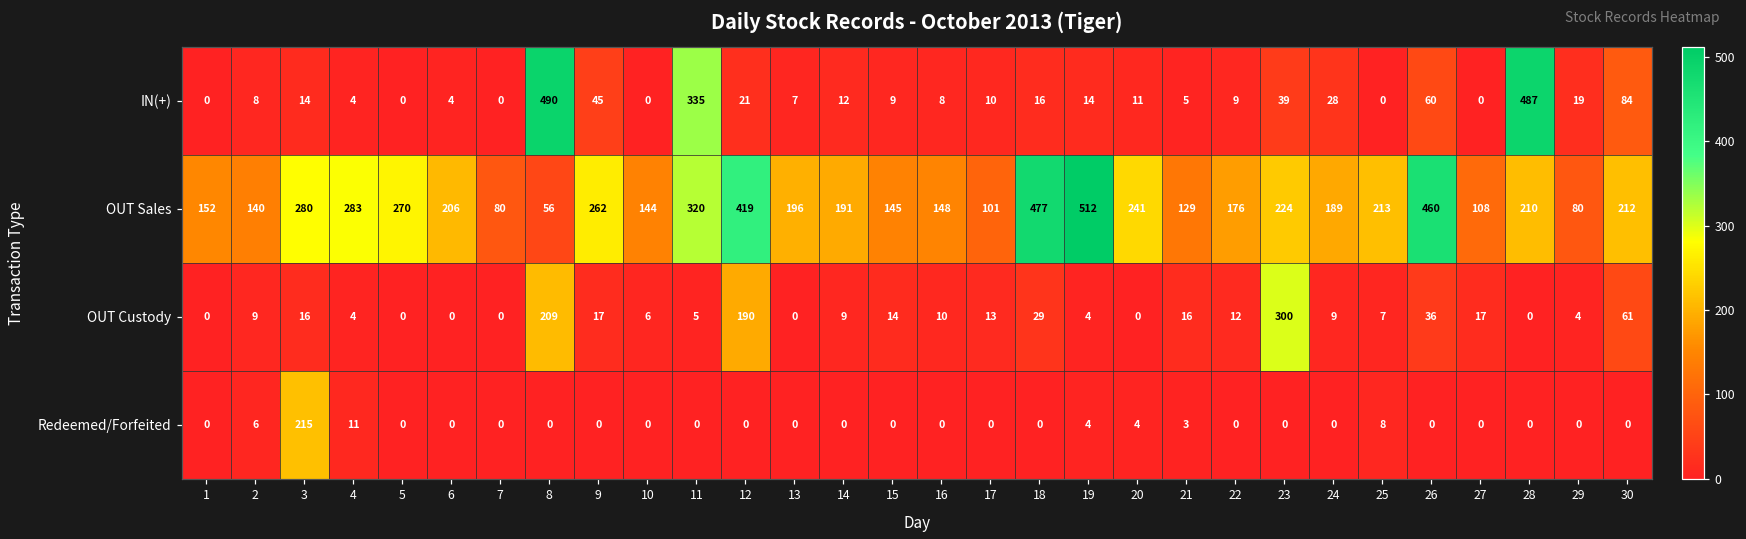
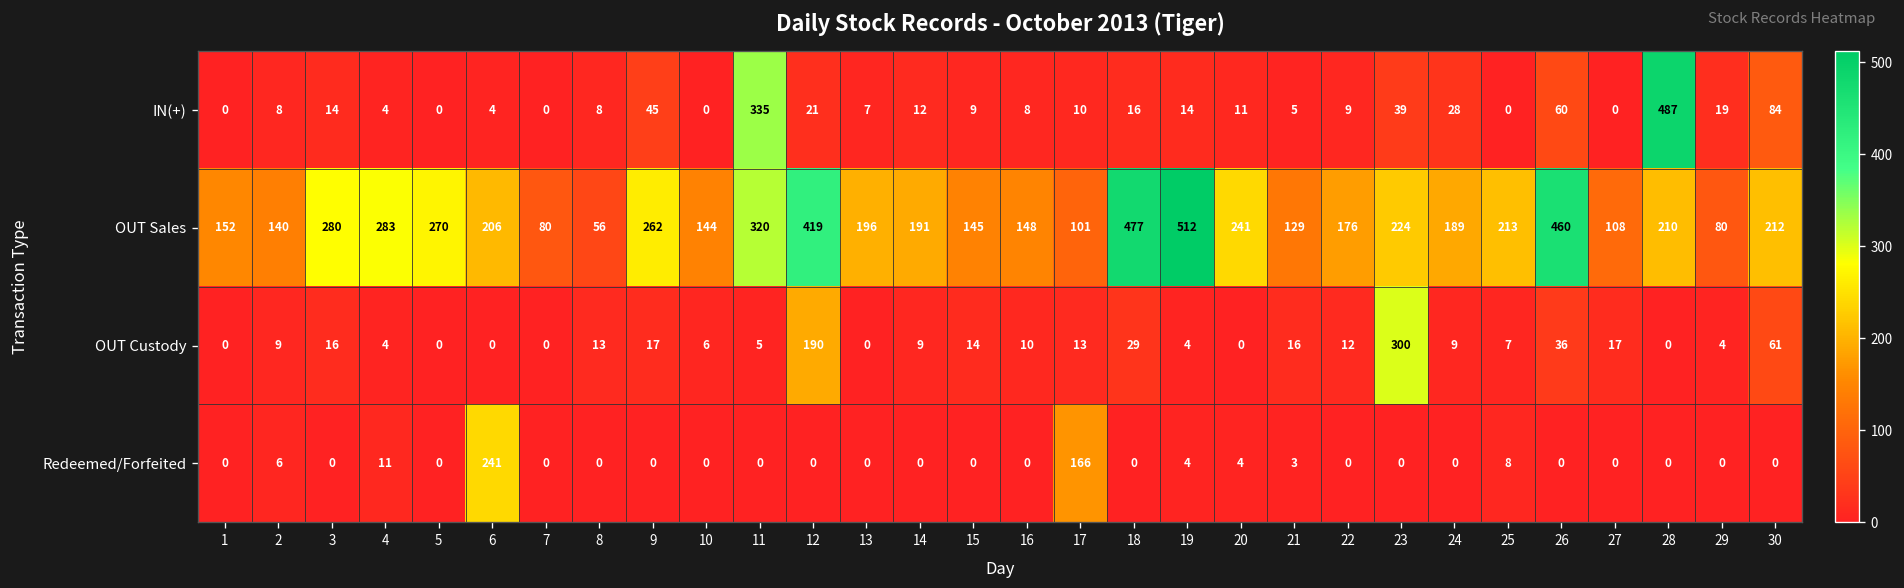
IN(+), 8: 490 -> 8
OUT Custody, 8: 209 -> 13
Redeemed/Forfeited, 3: 215 -> 0
Redeemed/Forfeited, 6: 0 -> 241
Redeemed/Forfeited, 17: 0 -> 166
